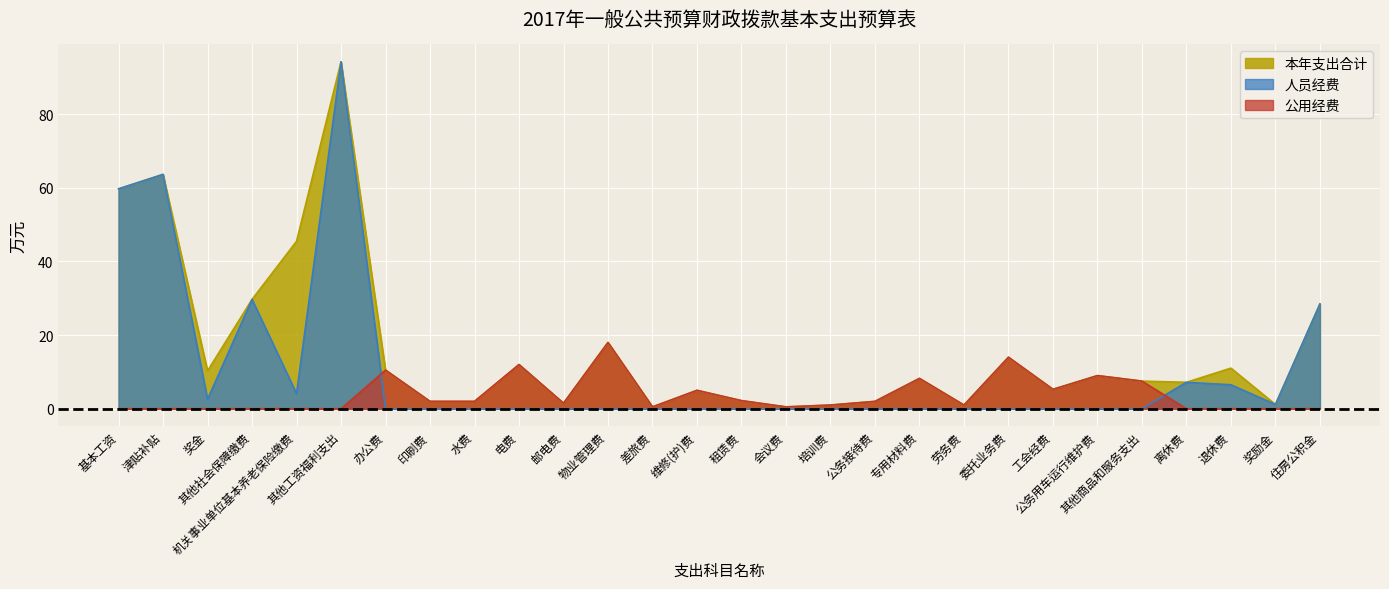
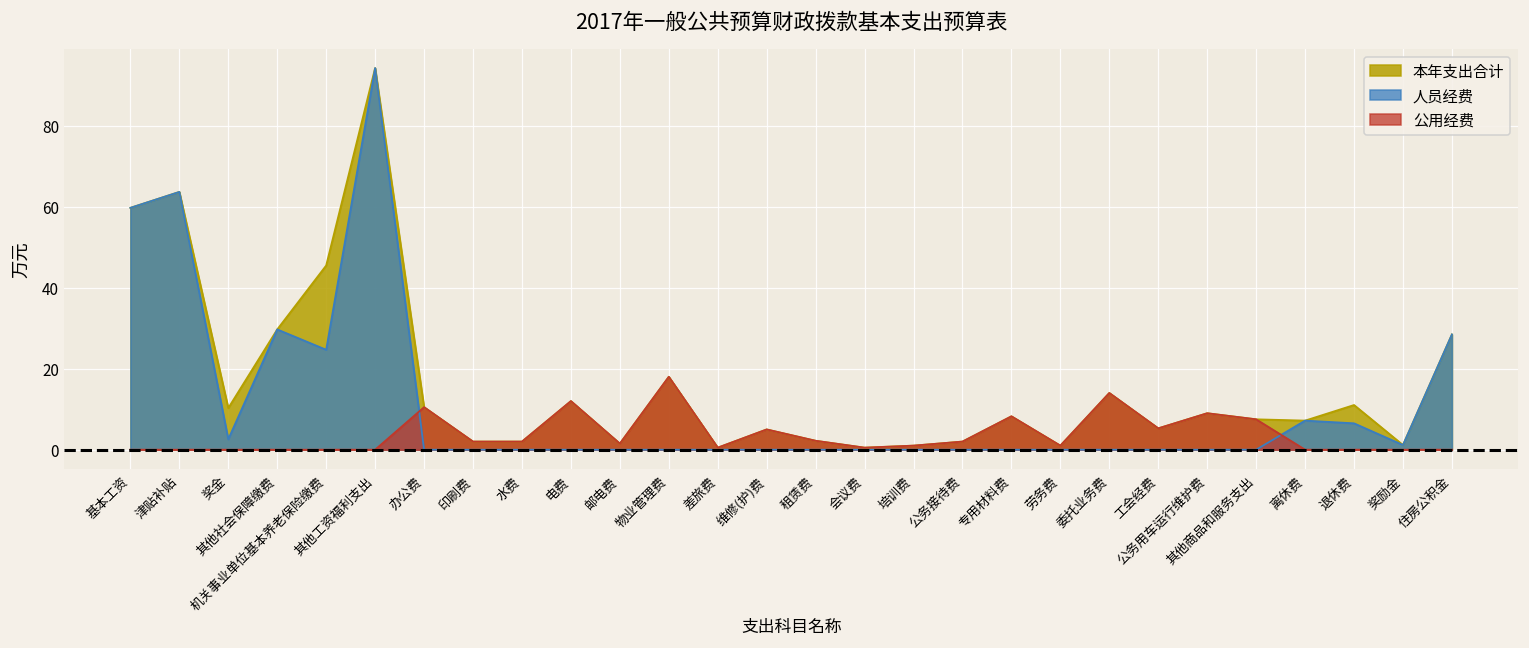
人员经费, 机关事业单位基本养老保险缴费: 4 -> 25
